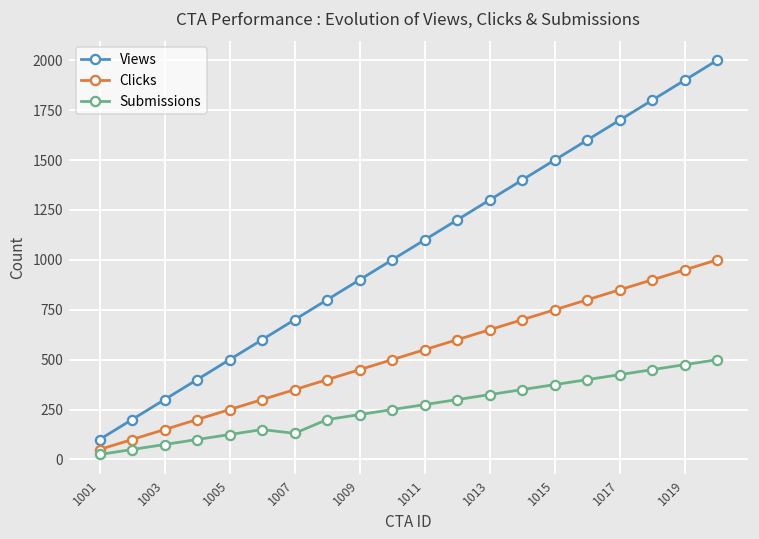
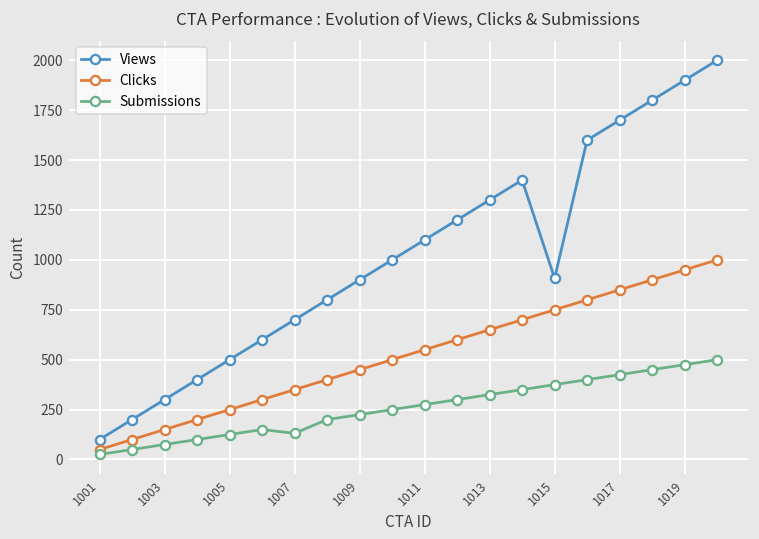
Views, 1015: 1500 -> 910
